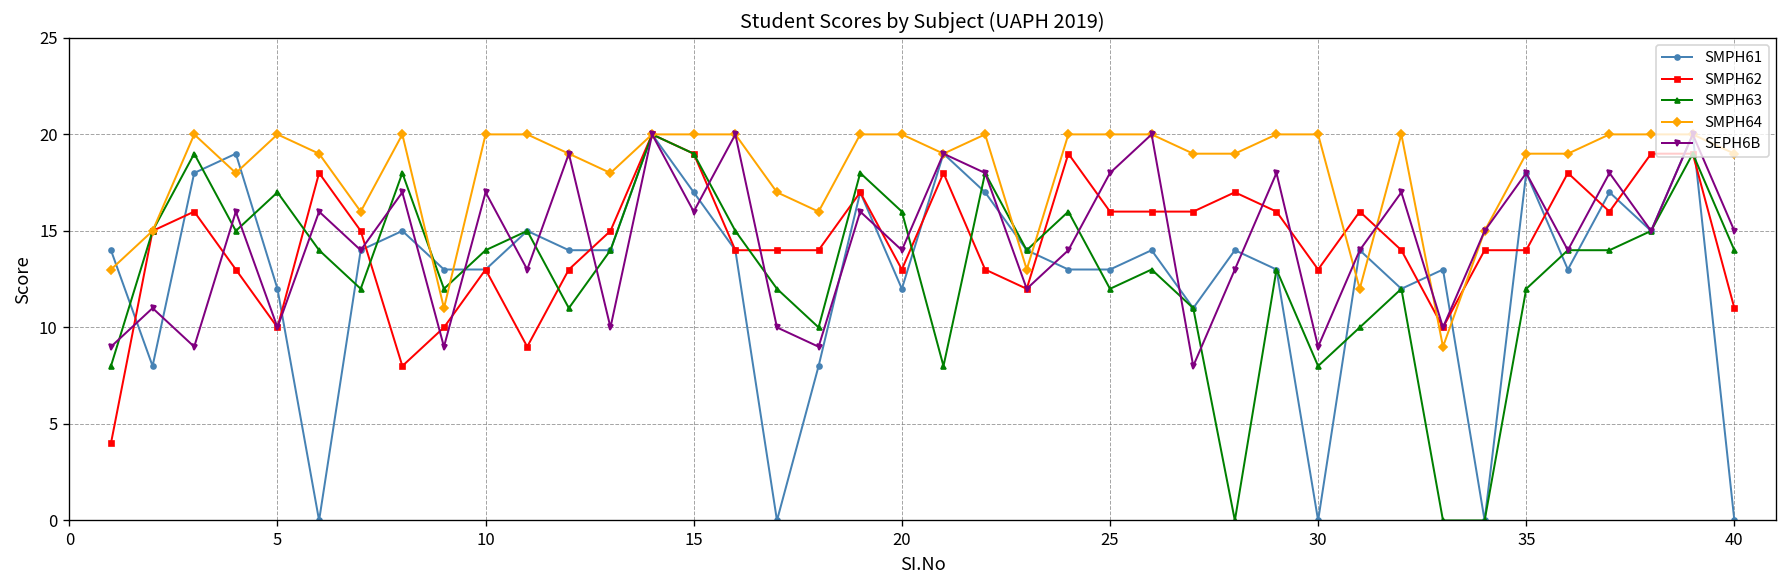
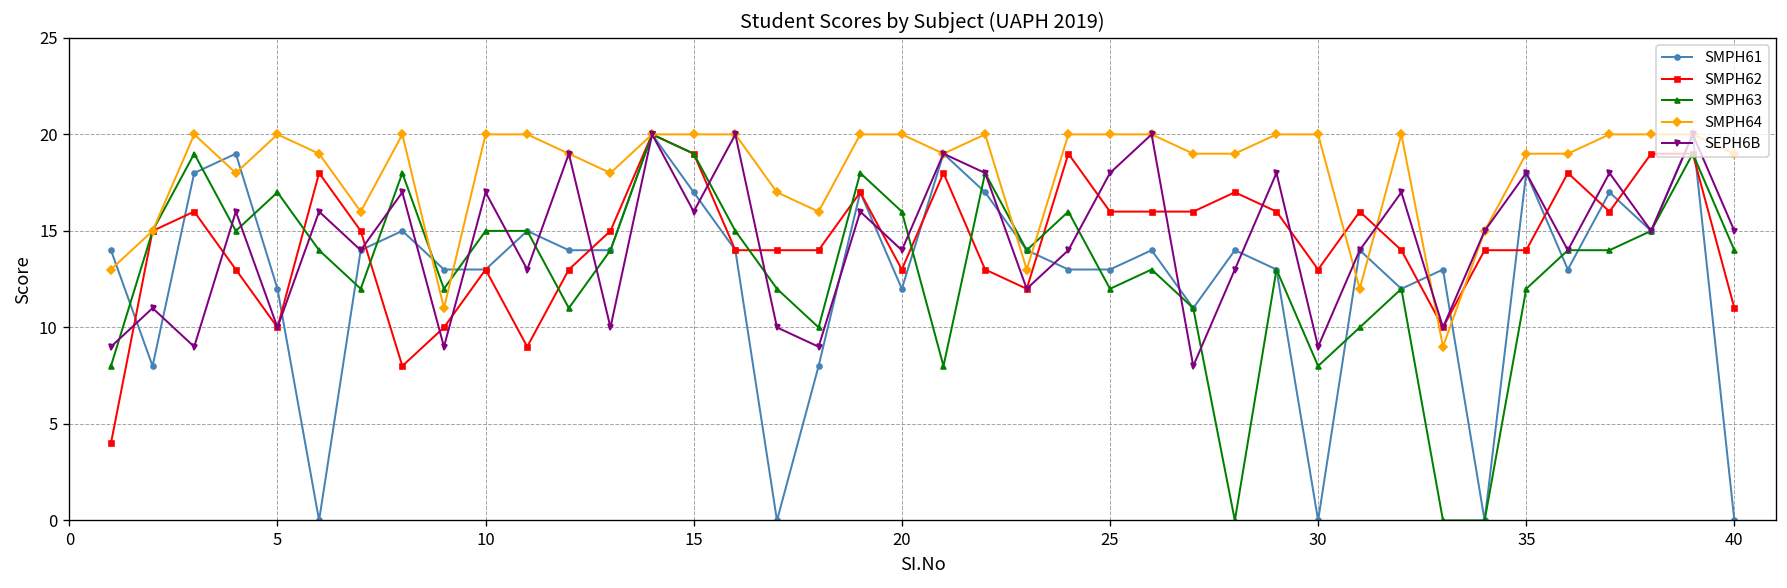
SMPH63, 10: 14 -> 15
